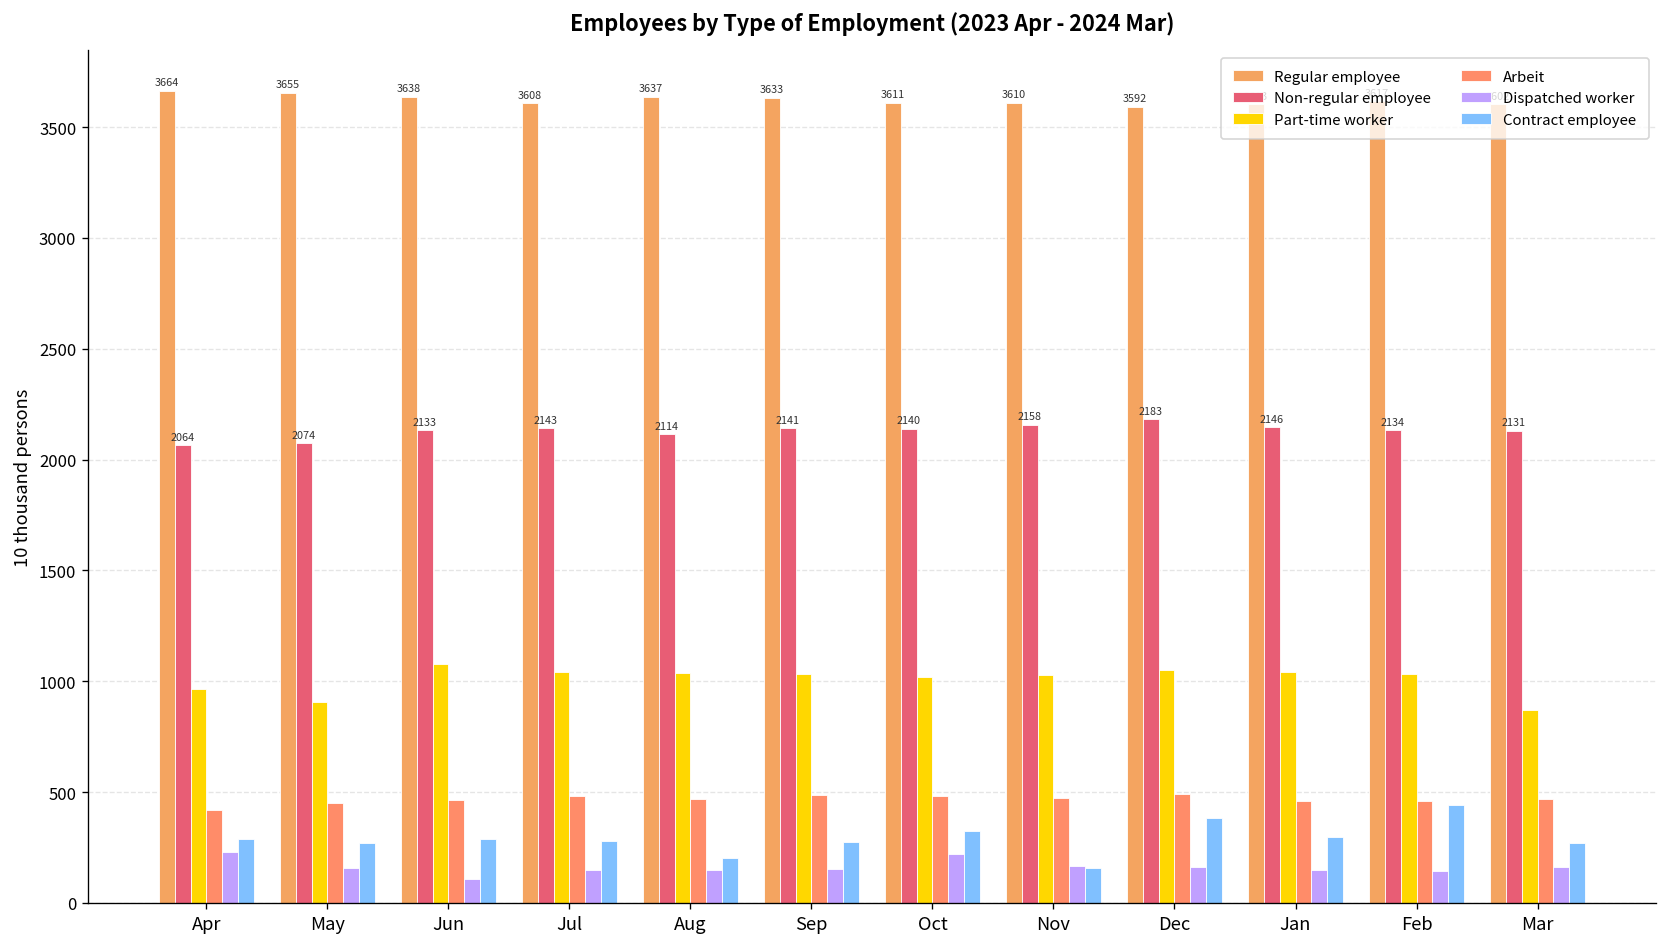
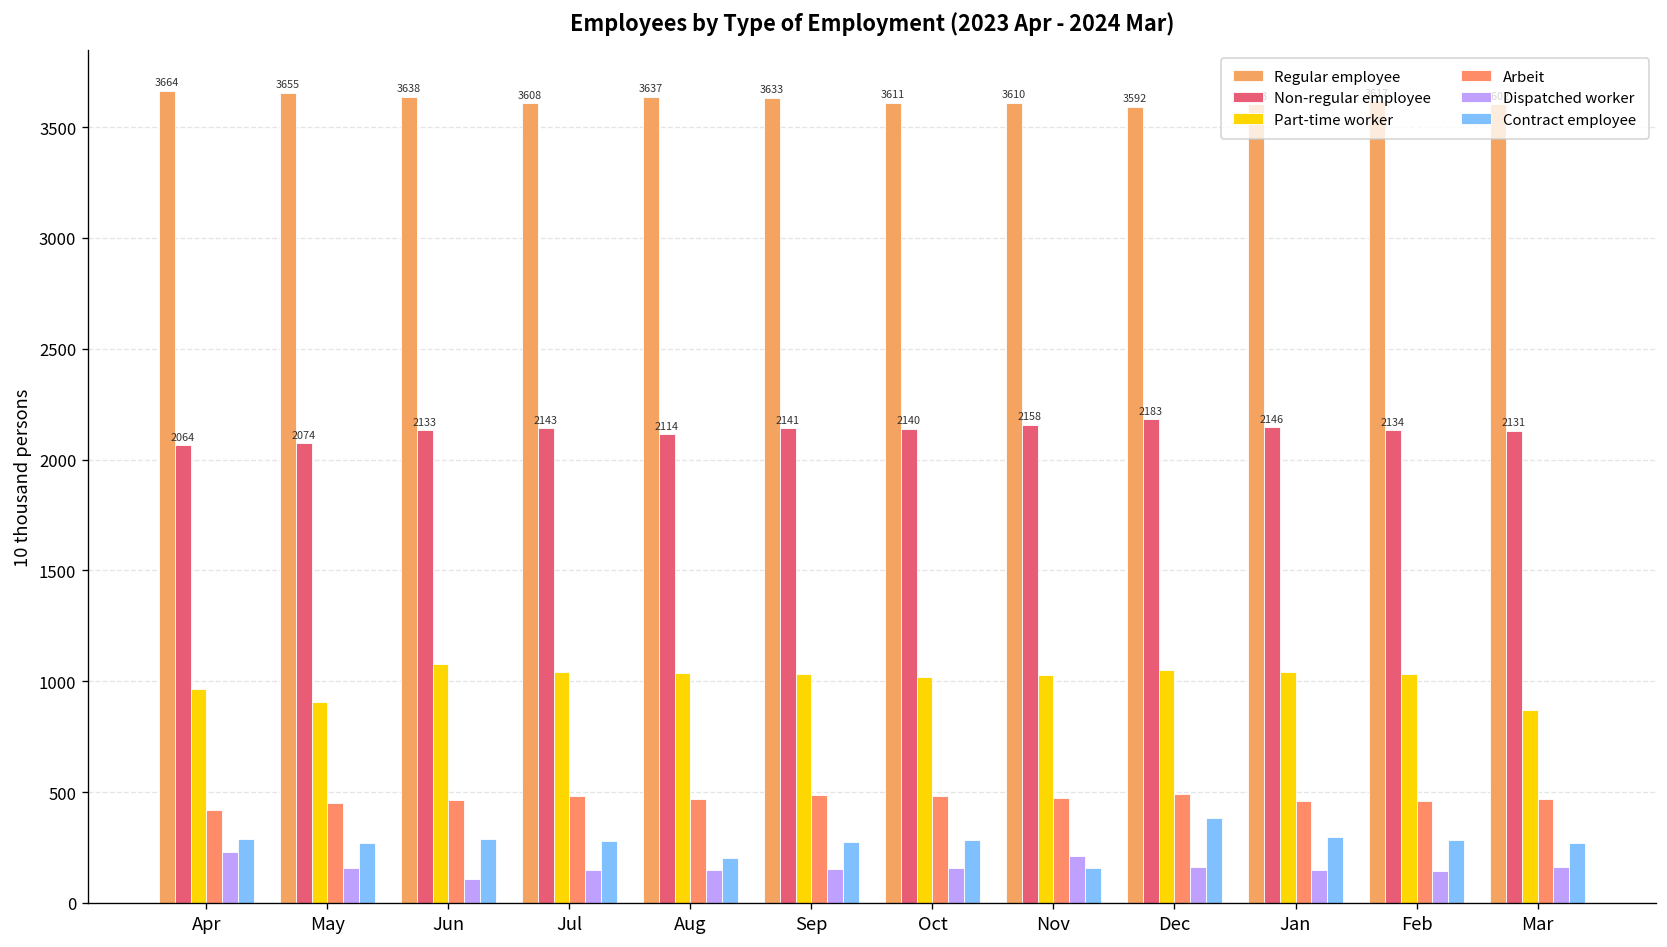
Dispatched worker, Oct: 220 -> 160
Contract employee, Oct: 330 -> 280
Dispatched worker, Nov: 170 -> 210
Contract employee, Feb: 440 -> 280
